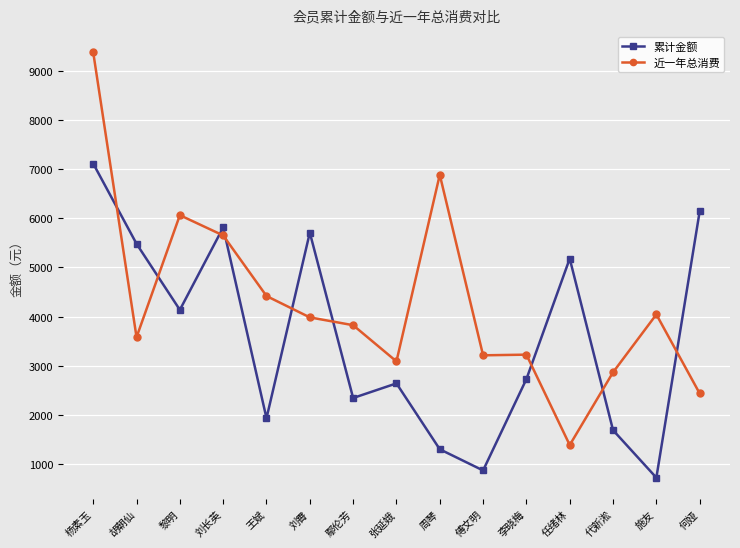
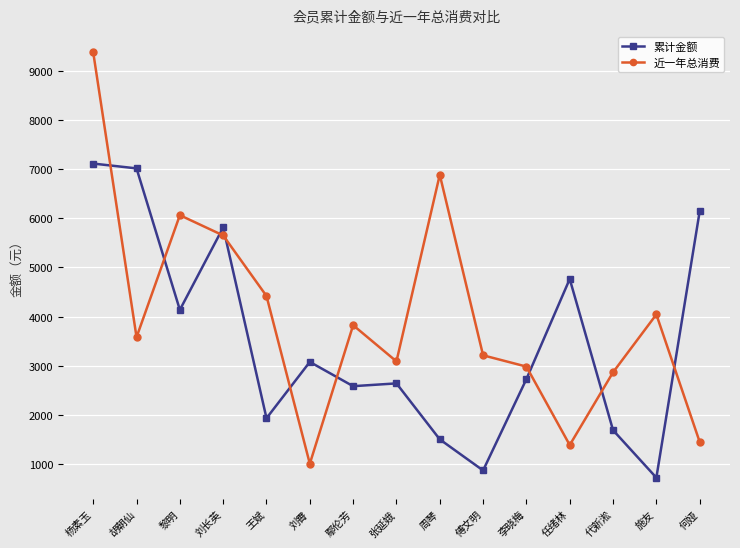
累计金额, 胡朝仙: 5500 -> 7000
累计金额, 刘霄: 5700 -> 3100
近一年总消费, 刘霄: 4000 -> 1000
累计金额, 鄢伦芳: 2300 -> 2600
累计金额, 周琴: 1300 -> 1500
近一年总消费, 李晓梅: 3200 -> 3000
累计金额, 任绪林: 5200 -> 4800
近一年总消费, 何娅: 2400 -> 1400
